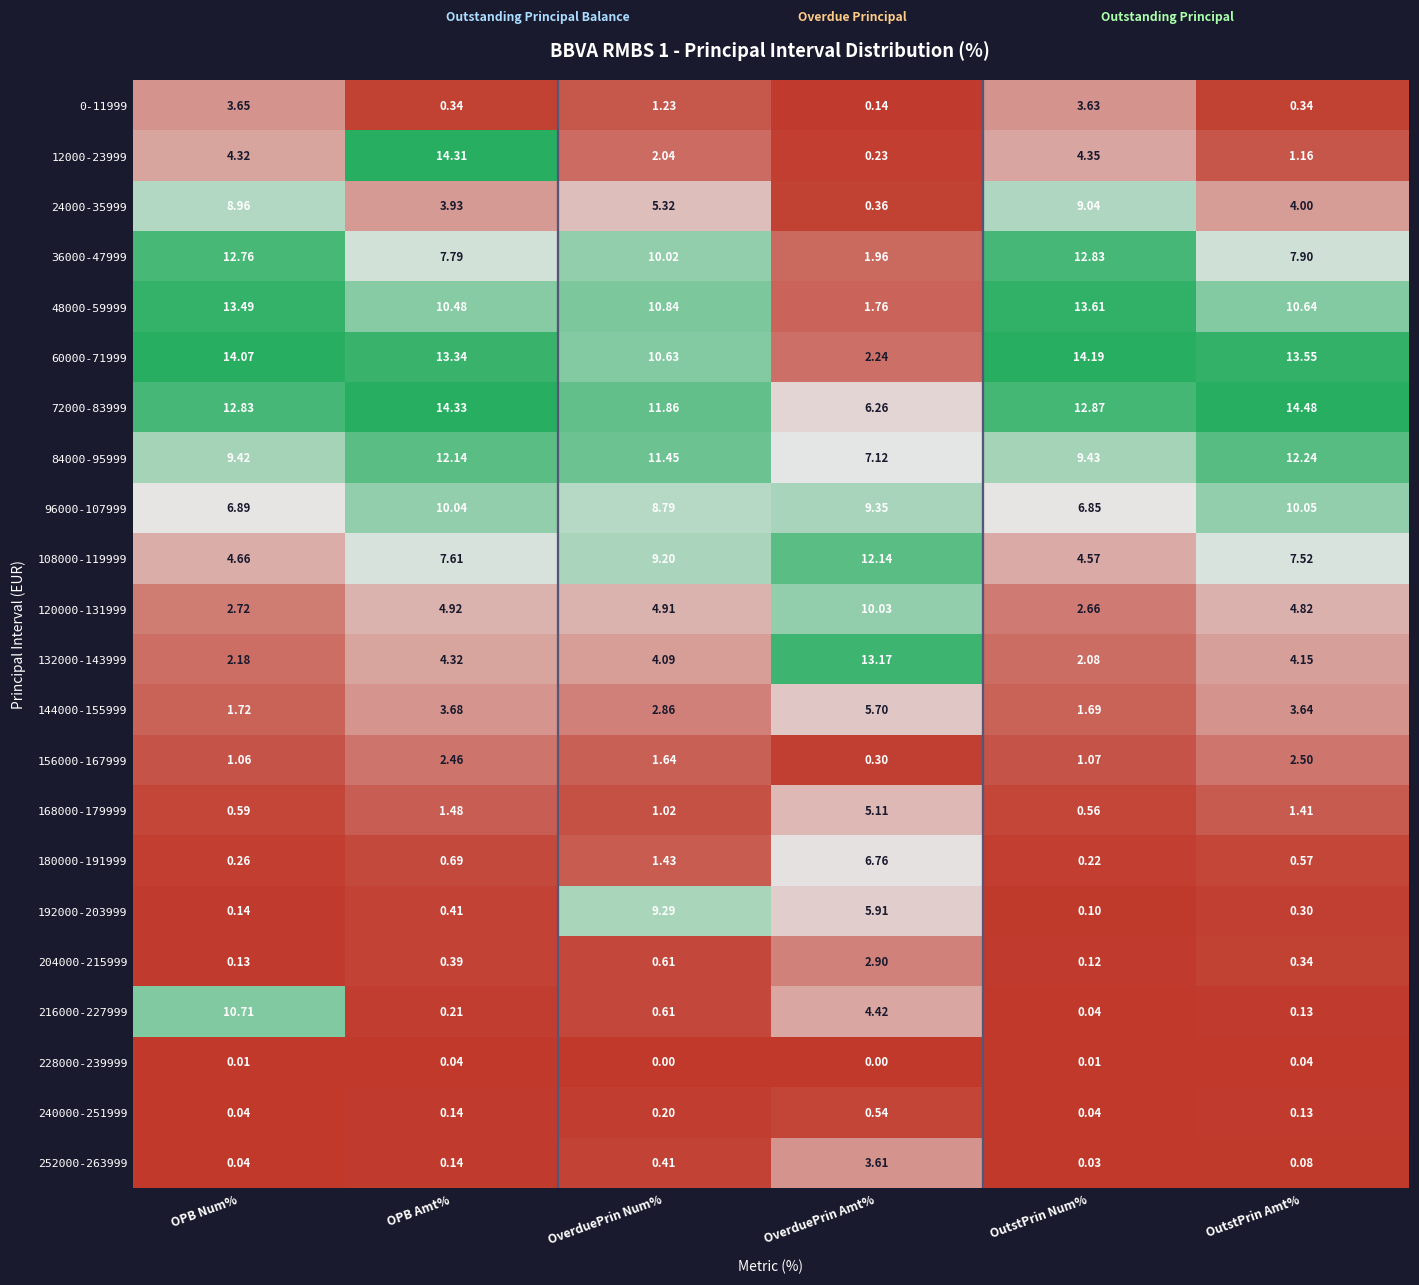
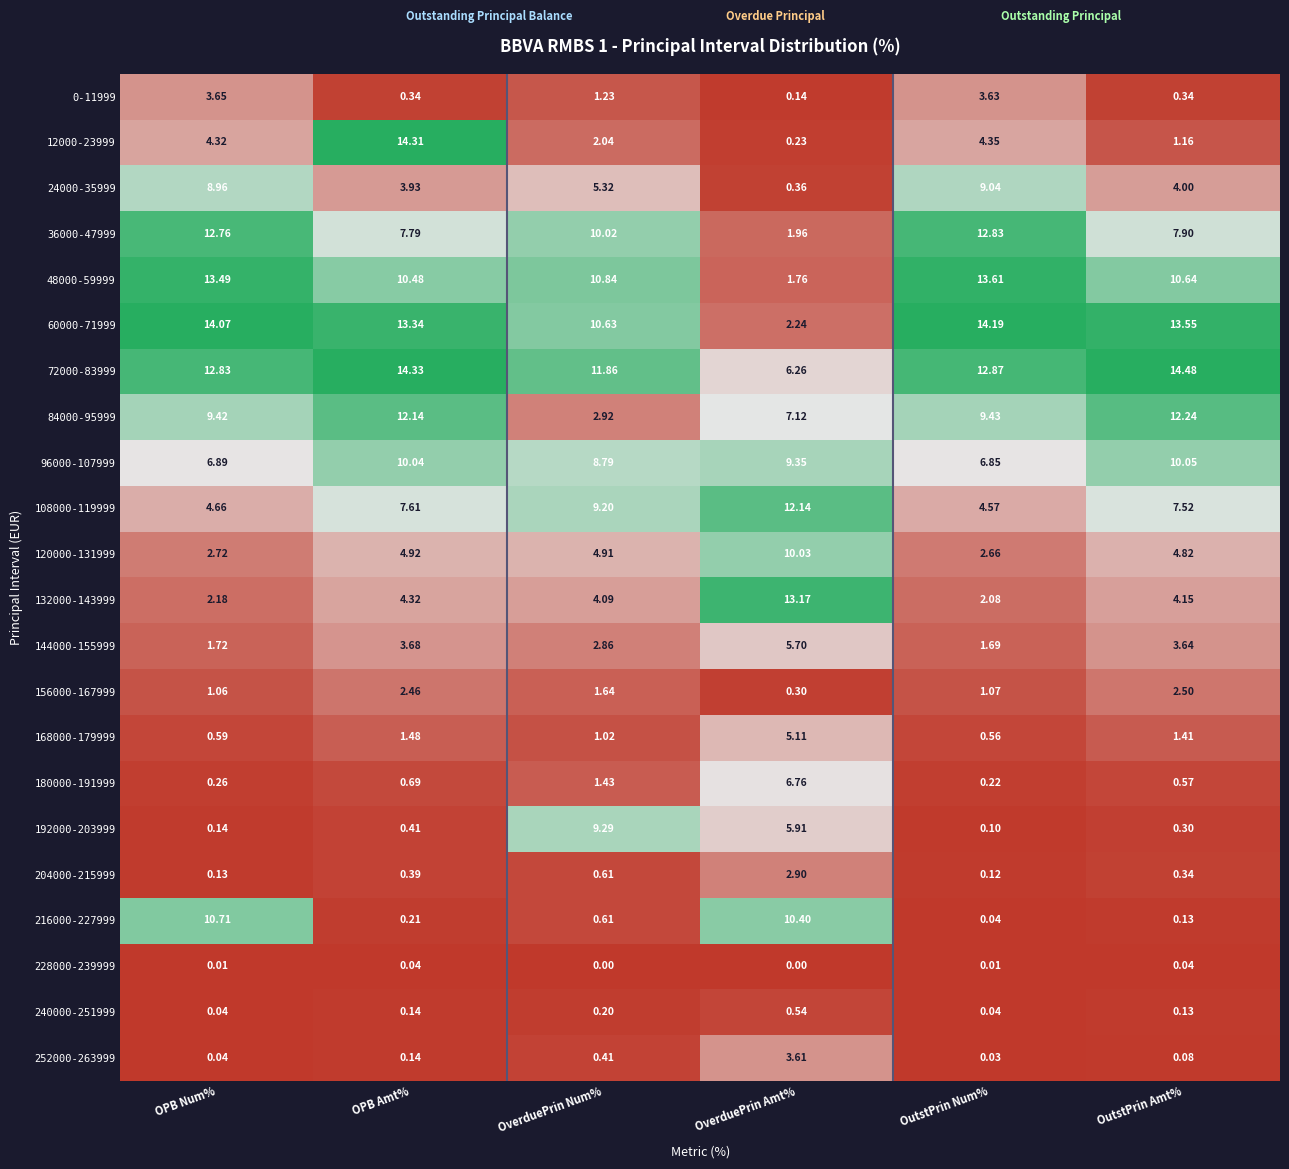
84000-95999, OverduePrin Num%: 11.45 -> 2.92
216000-227999, OverduePrin Amt%: 4.42 -> 10.40
